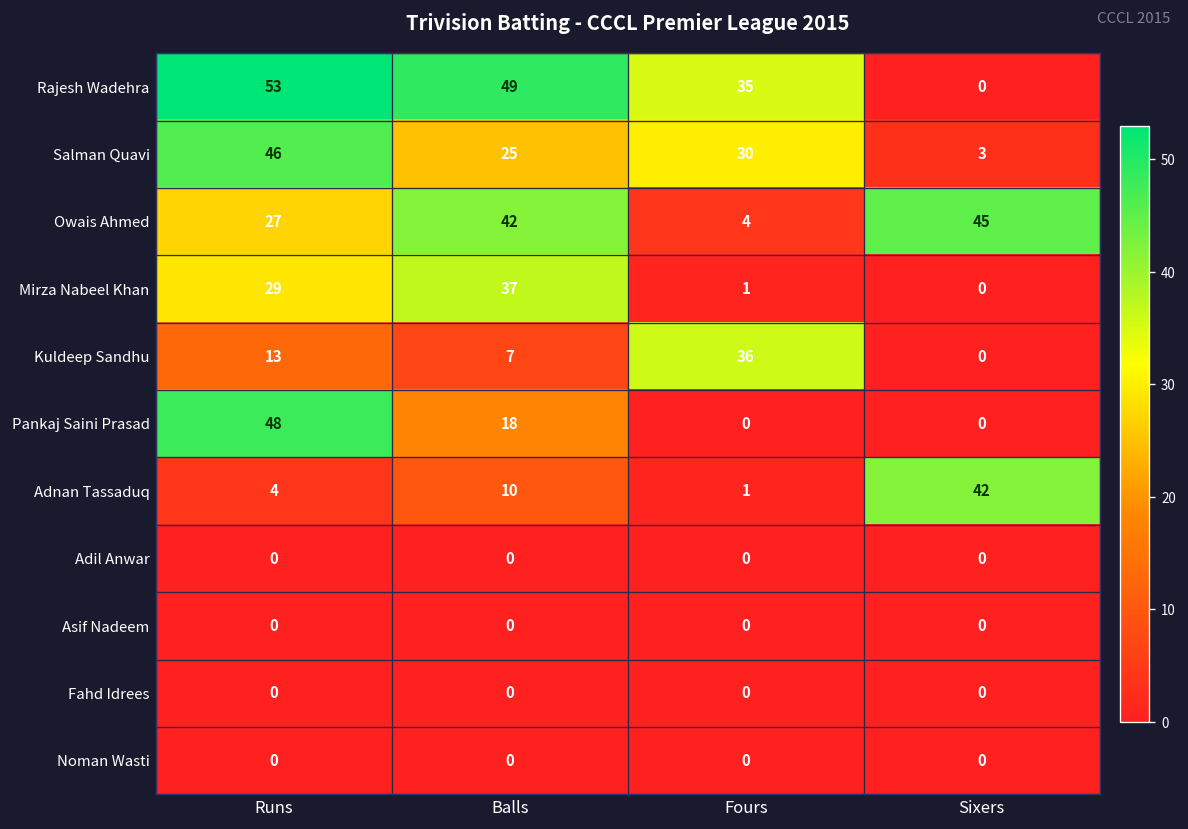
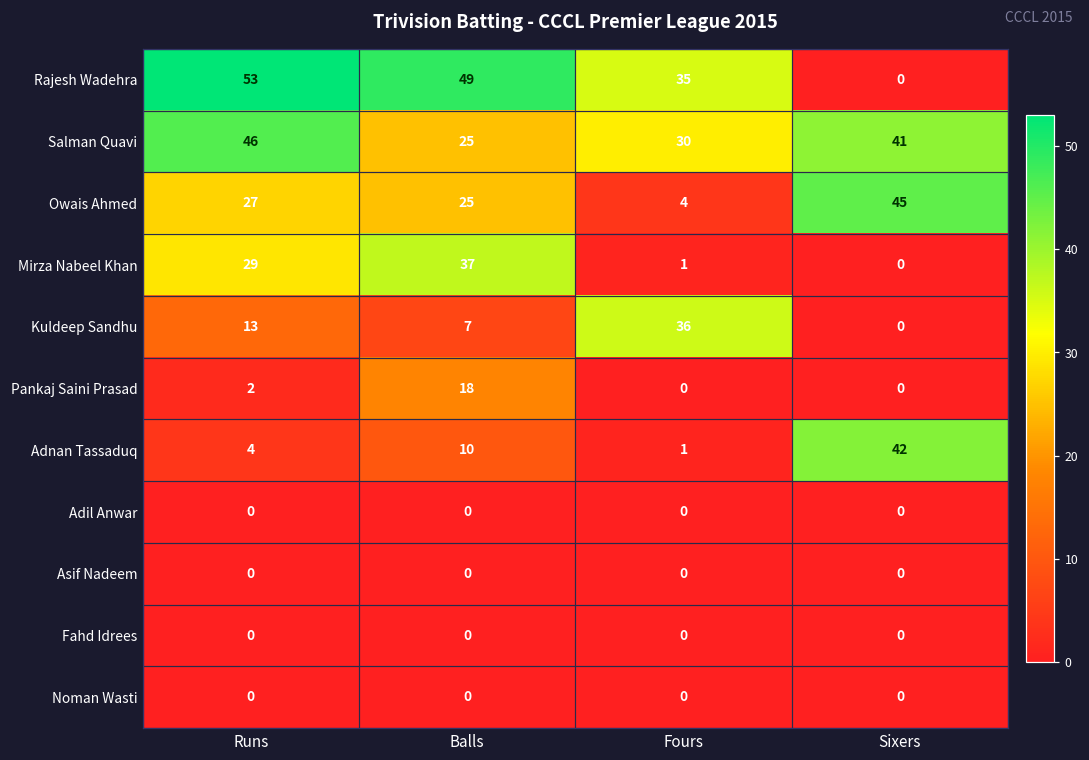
Salman Quavi, Sixers: 3 -> 41
Owais Ahmed, Balls: 42 -> 25
Pankaj Saini Prasad, Runs: 48 -> 2
